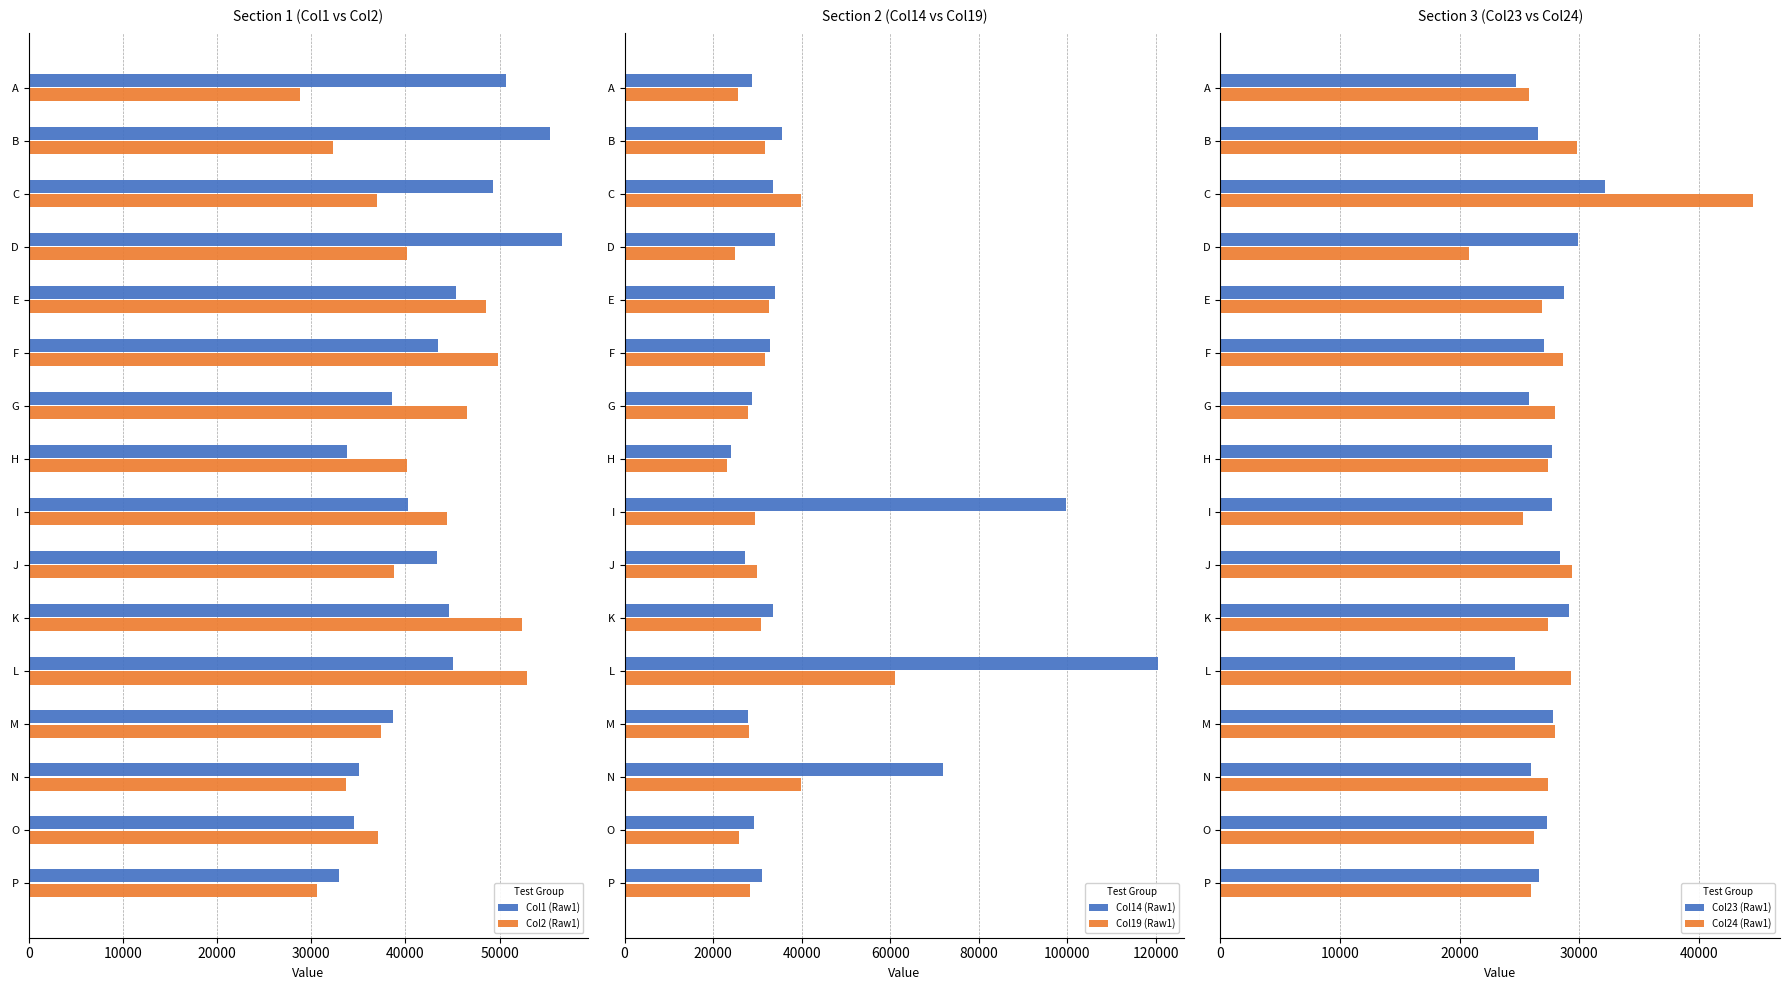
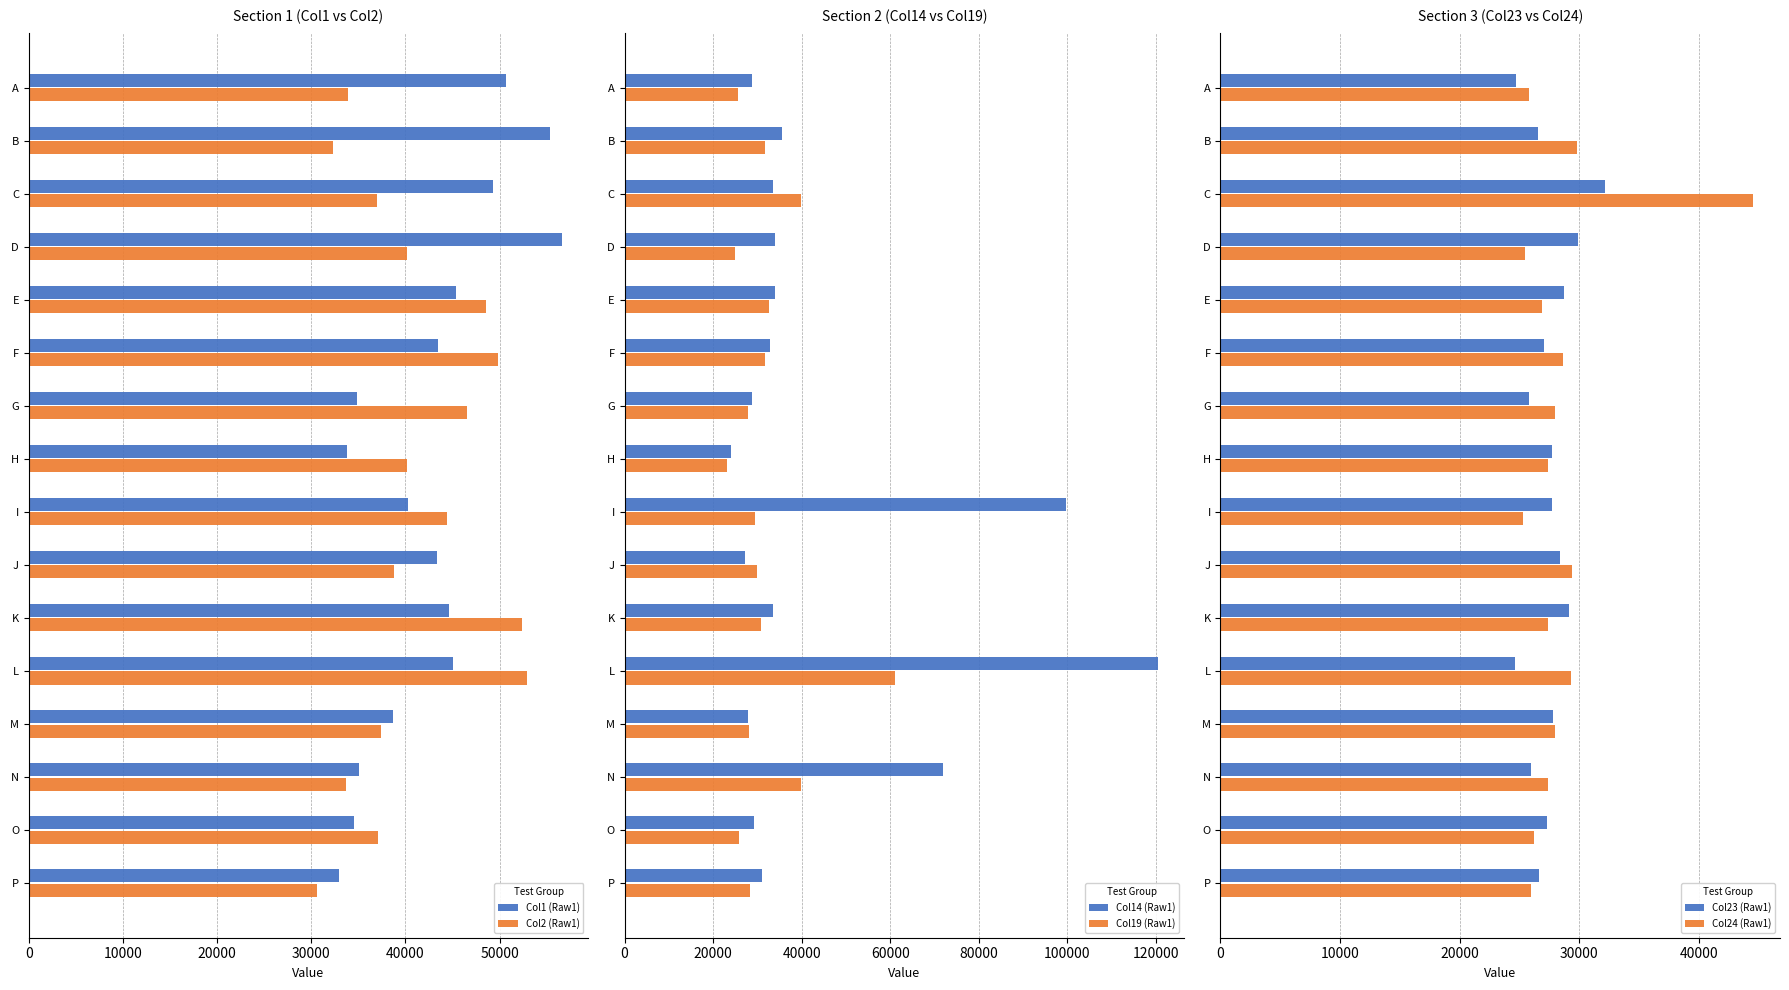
Section 1 (Col1 vs Col2), Col2 (Raw1), A: 29000 -> 34000
Section 1 (Col1 vs Col2), Col1 (Raw1), G: 39000 -> 35000
Section 3 (Col23 vs Col24), Col24 (Raw1), D: 20800 -> 25400
